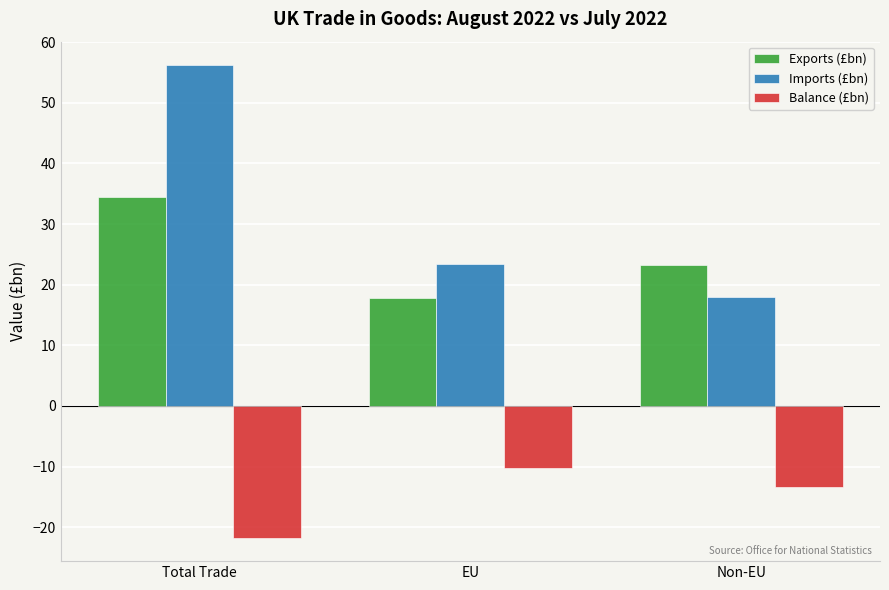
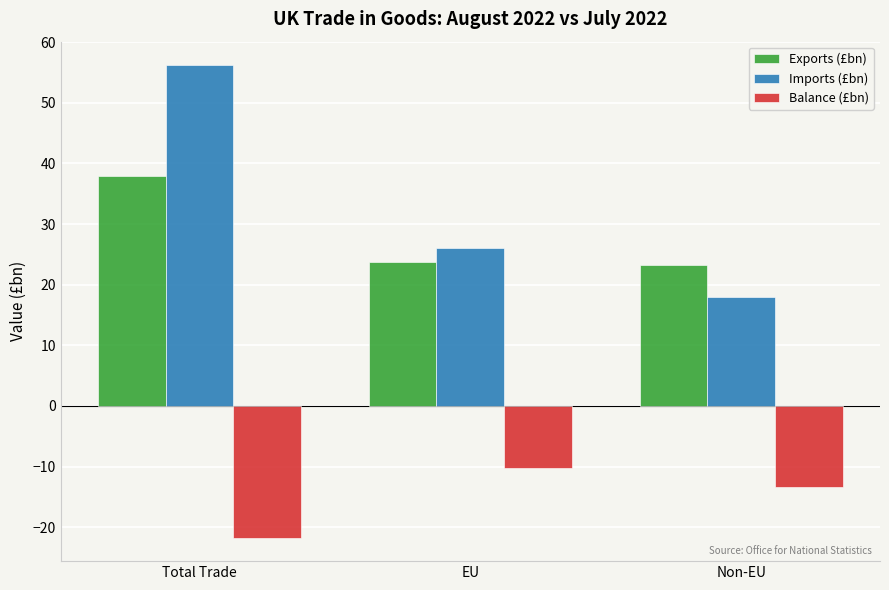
Exports (£bn), Total Trade: 35 -> 38
Exports (£bn), EU: 18 -> 24
Imports (£bn), EU: 24 -> 26
